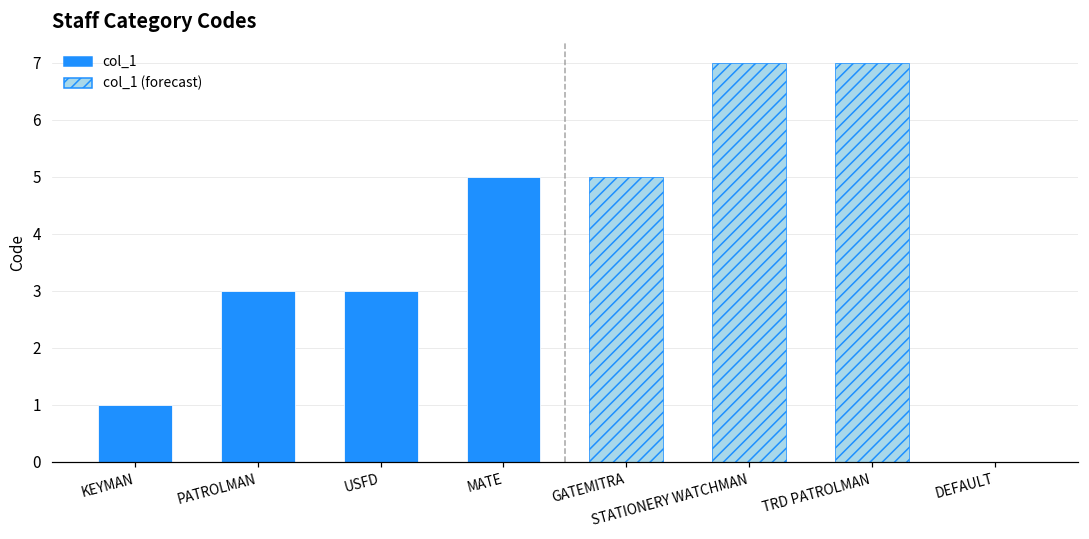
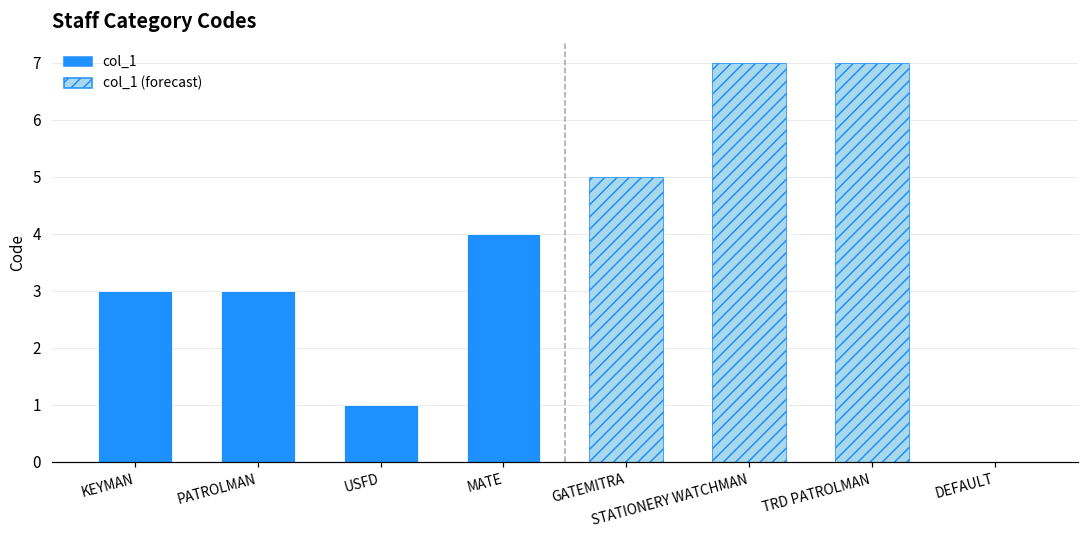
KEYMAN: 1 -> 3
USFD: 3 -> 1
MATE: 5 -> 4
